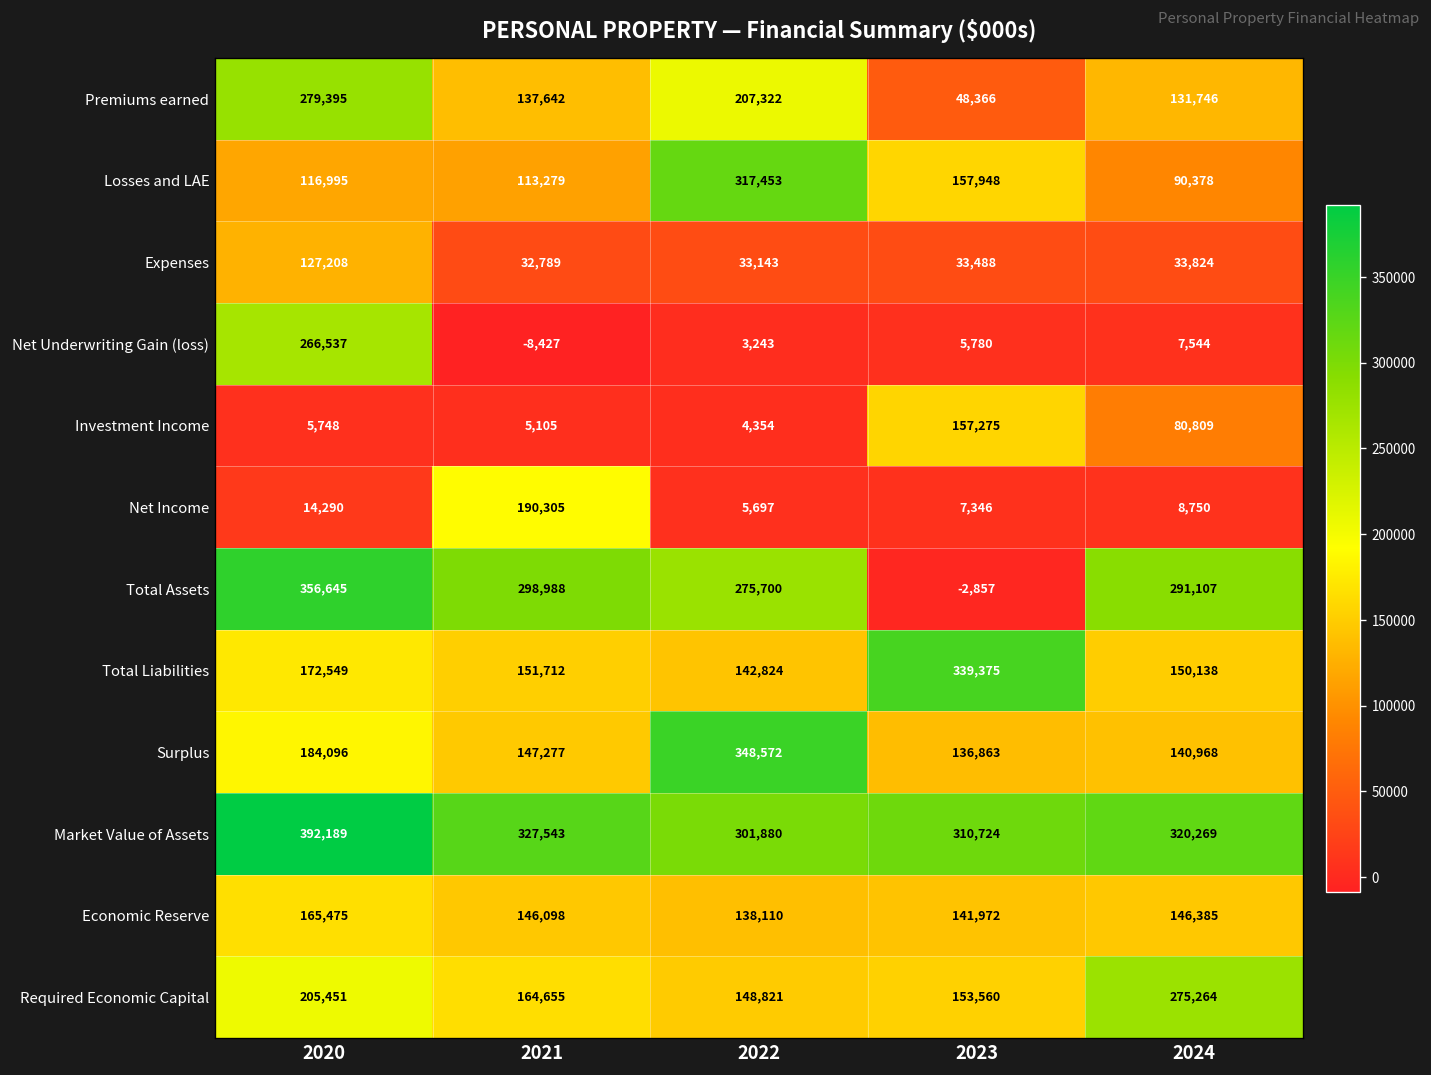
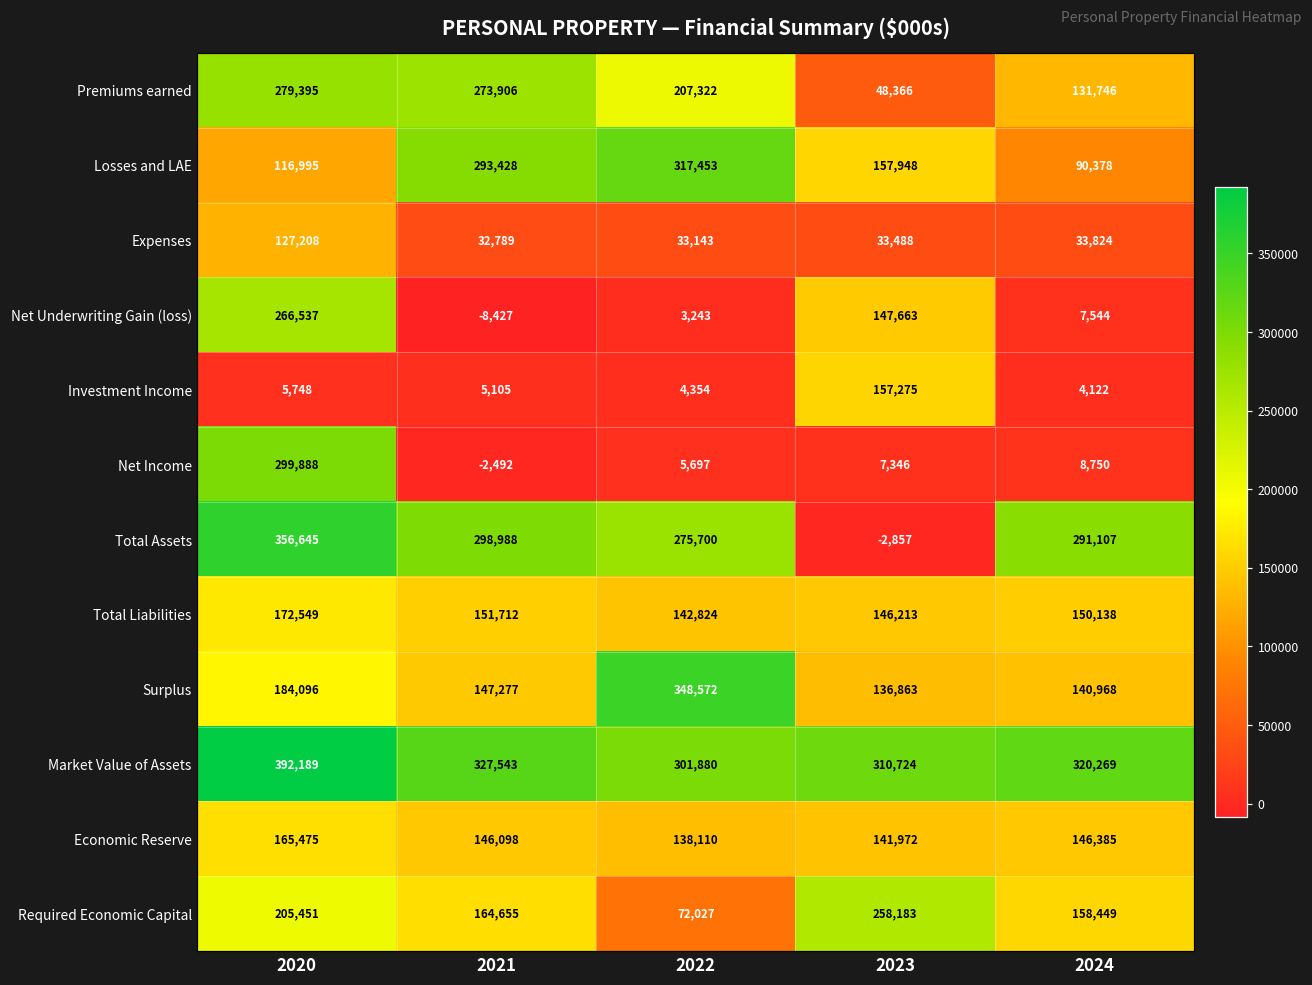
Premiums earned, 2021: 137,642 -> 273,906
Losses and LAE, 2021: 113,279 -> 293,428
Net Underwriting Gain (loss), 2023: 5,780 -> 147,663
Investment Income, 2024: 80,809 -> 4,122
Net Income, 2020: 14,290 -> 299,888
Net Income, 2021: 190,305 -> -2,492
Total Liabilities, 2023: 339,375 -> 146,213
Required Economic Capital, 2022: 148,821 -> 72,027
Required Economic Capital, 2023: 153,560 -> 258,183
Required Economic Capital, 2024: 275,264 -> 158,449
